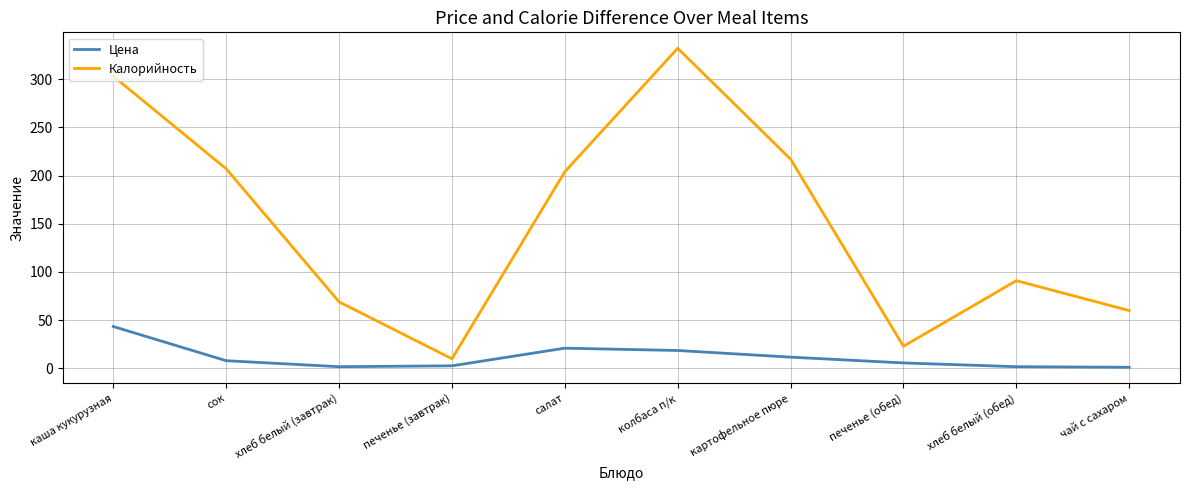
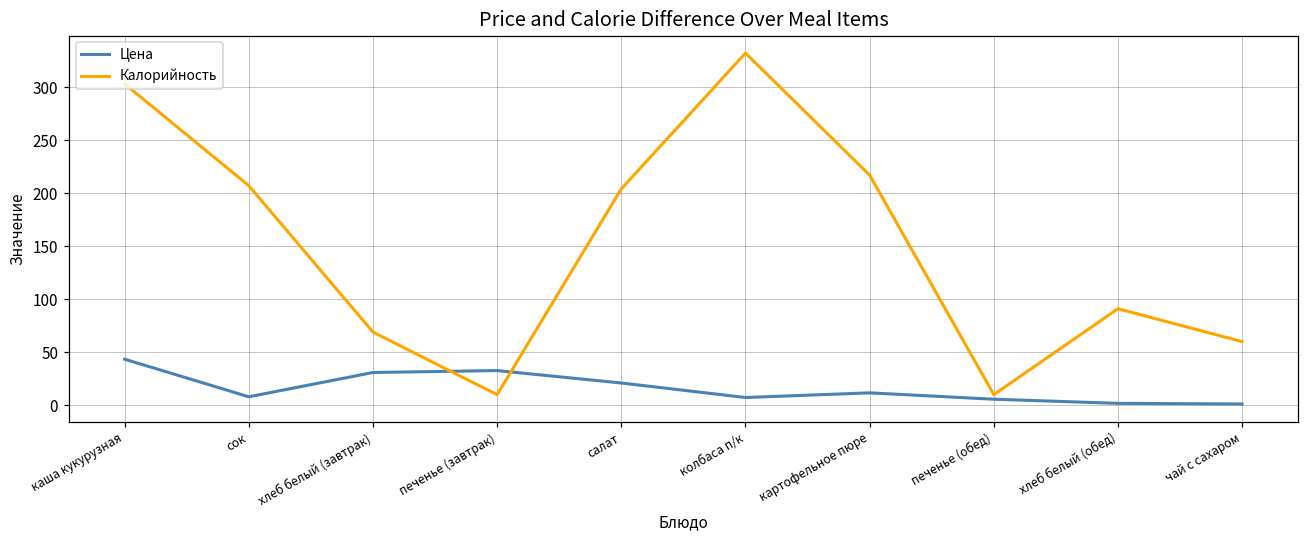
Цена, хлеб белый (завтрак): 0 -> 30
Цена, печенье (завтрак): 0 -> 30
Цена, колбаса п/к: 20 -> 10
Калорийность, печенье (обед): 20 -> 10
